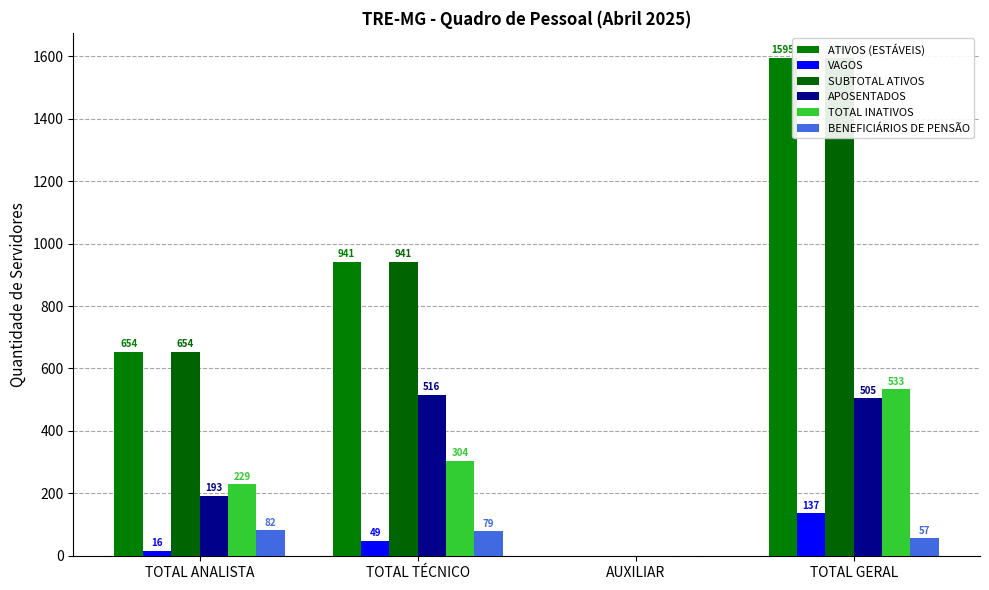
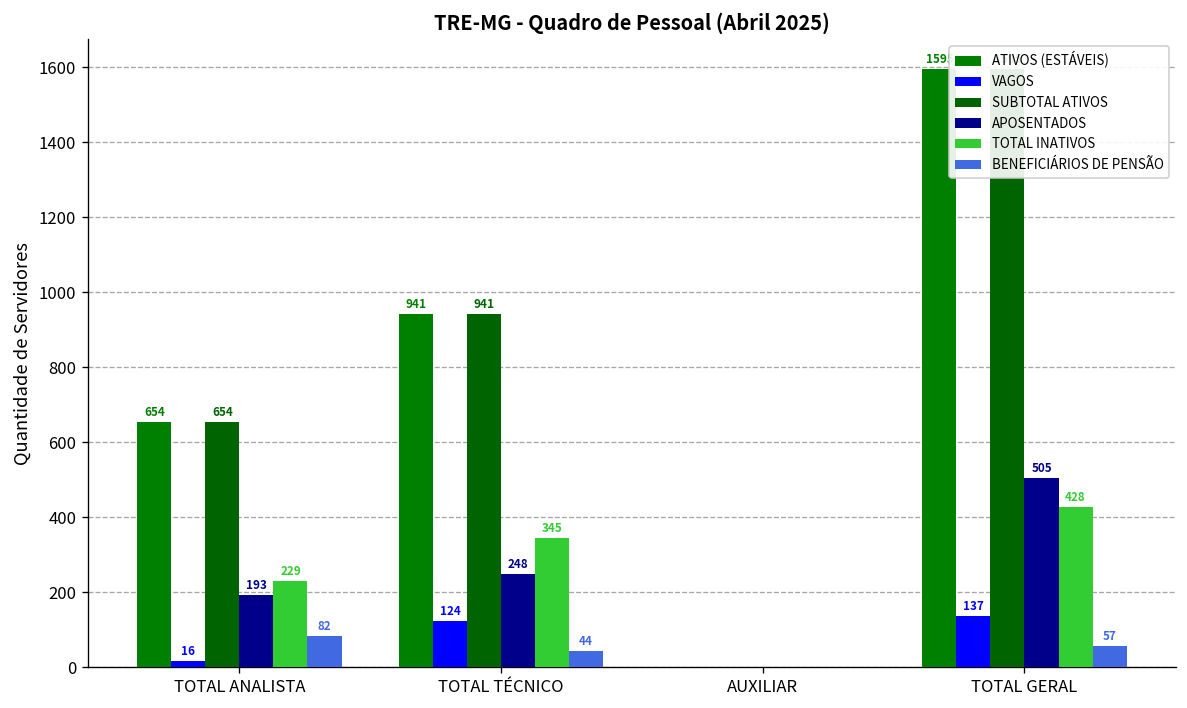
VAGOS, TOTAL TÉCNICO: 49 -> 124
APOSENTADOS, TOTAL TÉCNICO: 516 -> 248
TOTAL INATIVOS, TOTAL TÉCNICO: 304 -> 345
BENEFICIÁRIOS DE PENSÃO, TOTAL TÉCNICO: 79 -> 44
TOTAL INATIVOS, TOTAL GERAL: 533 -> 428
